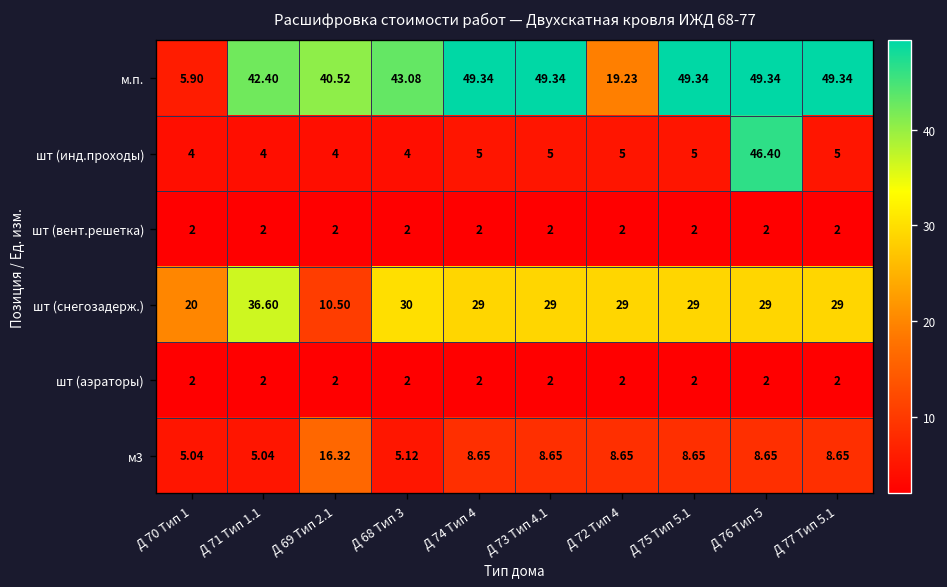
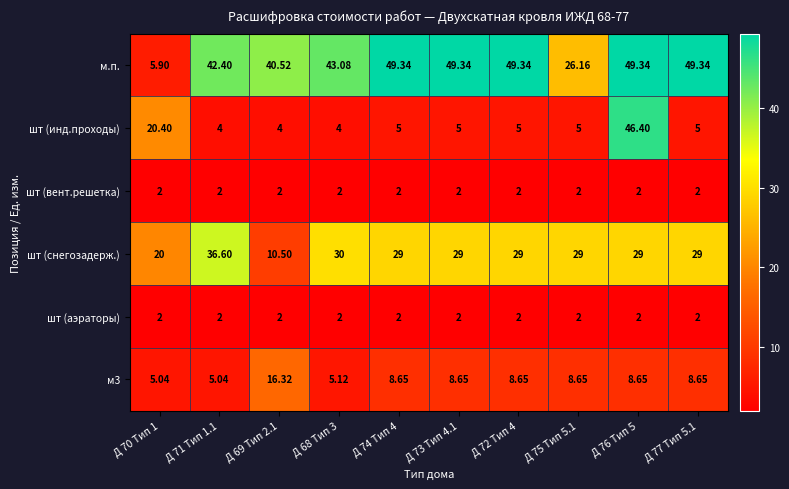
м.п., Д 72 Тип 4: 19.23 -> 49.34
м.п., Д 75 Тип 5.1: 49.34 -> 26.16
шт (инд.проходы), Д 70 Тип 1: 4 -> 20.40
